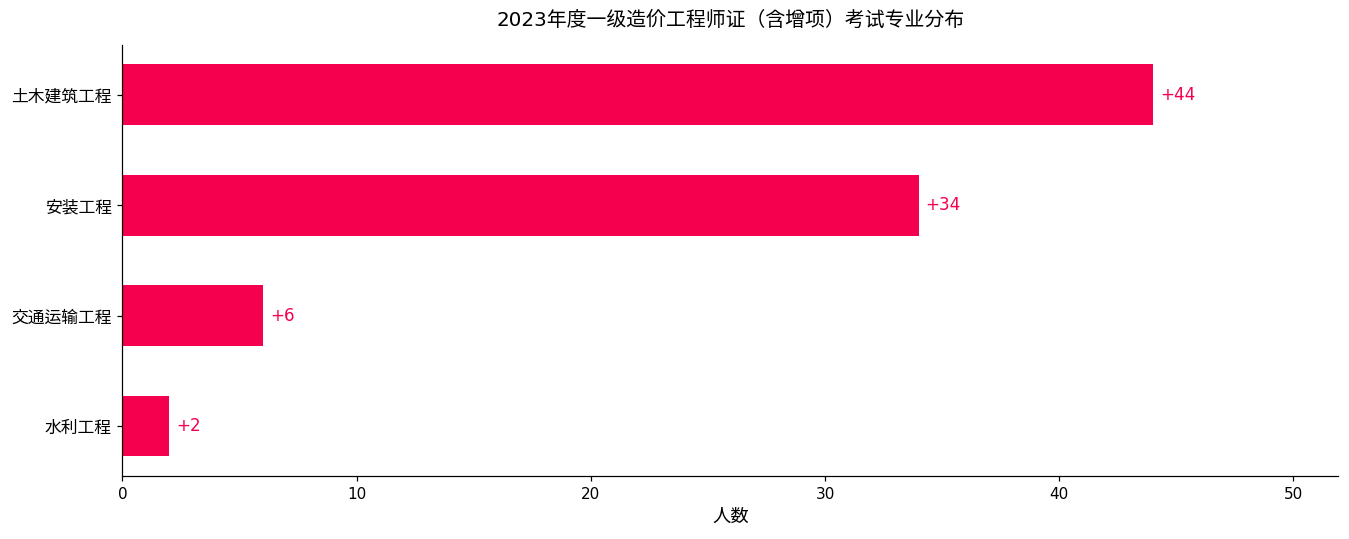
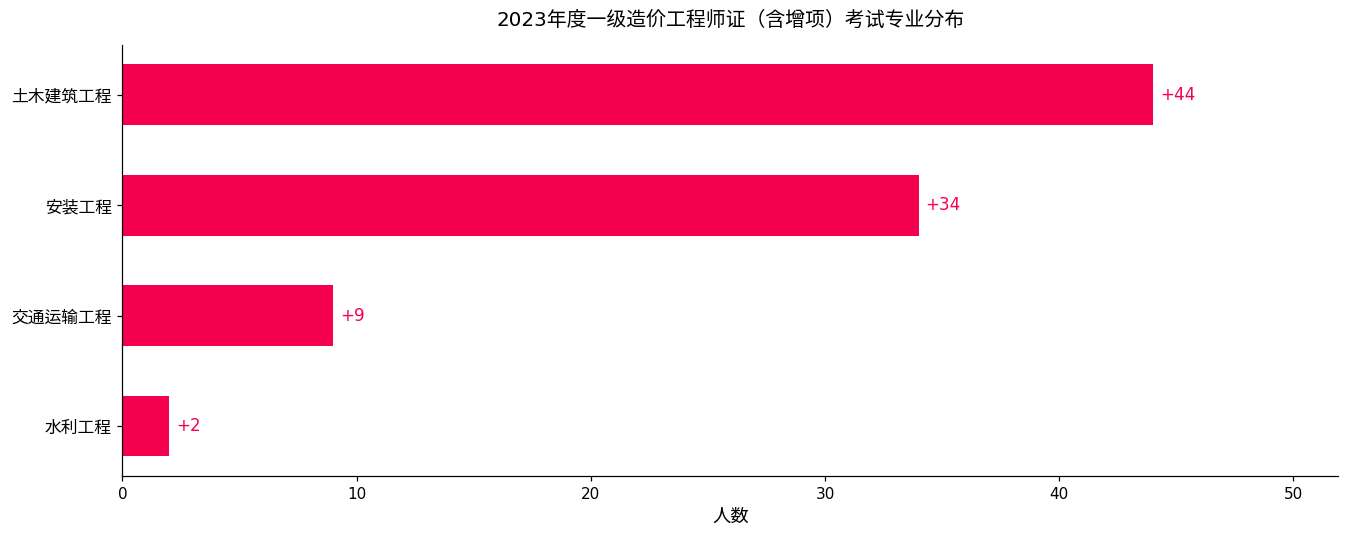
交通运输工程: +6 -> +9
